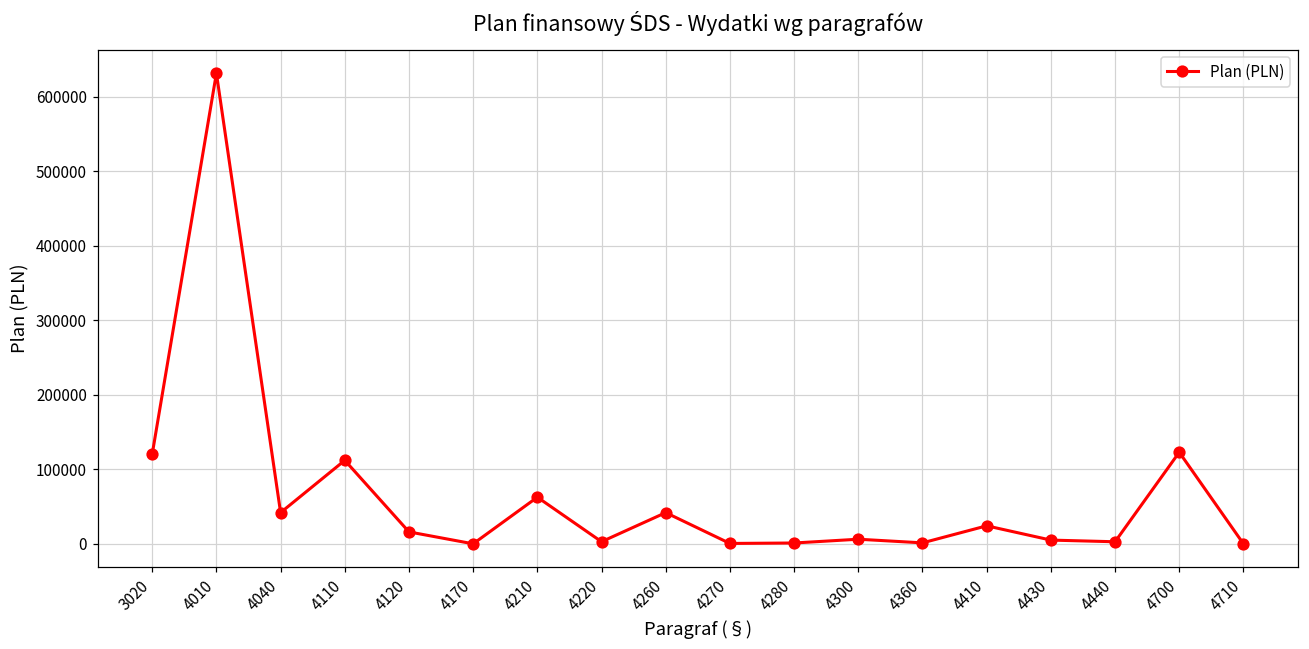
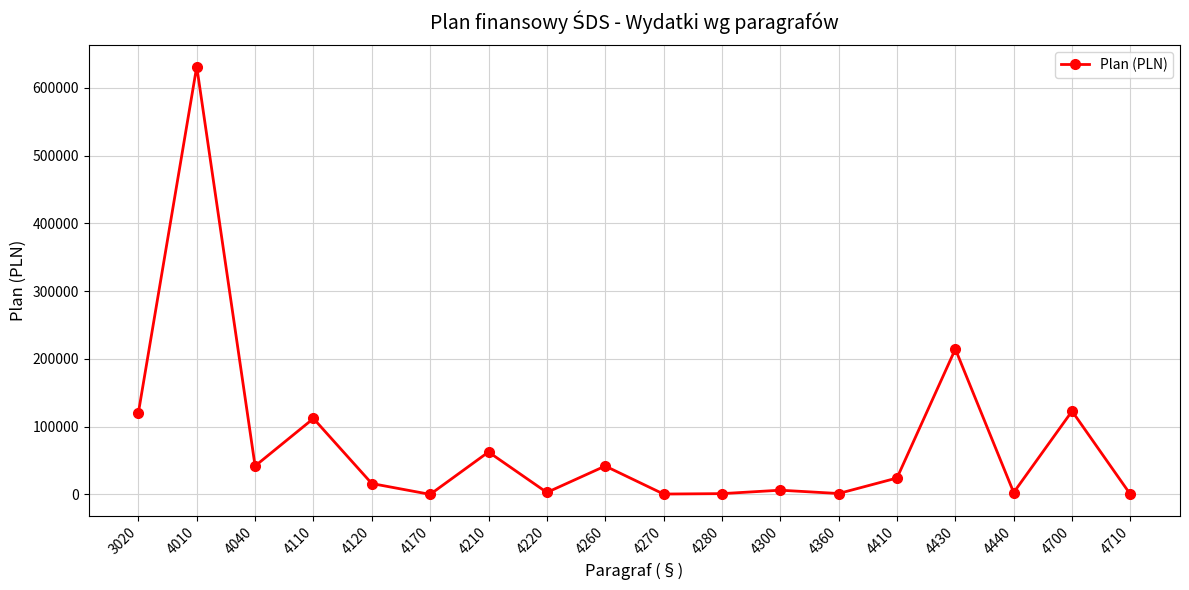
4430: 10000 -> 210000
